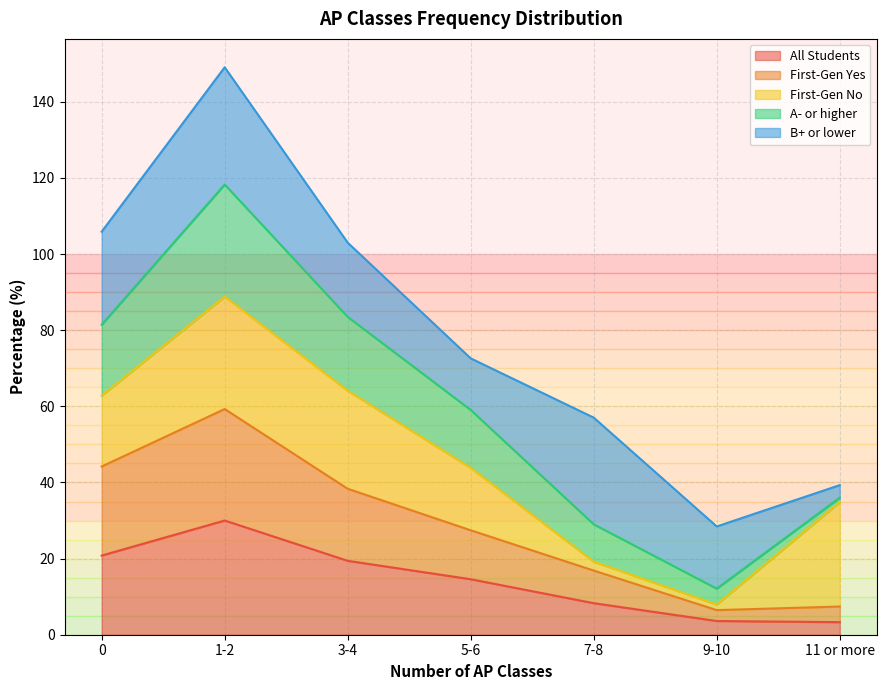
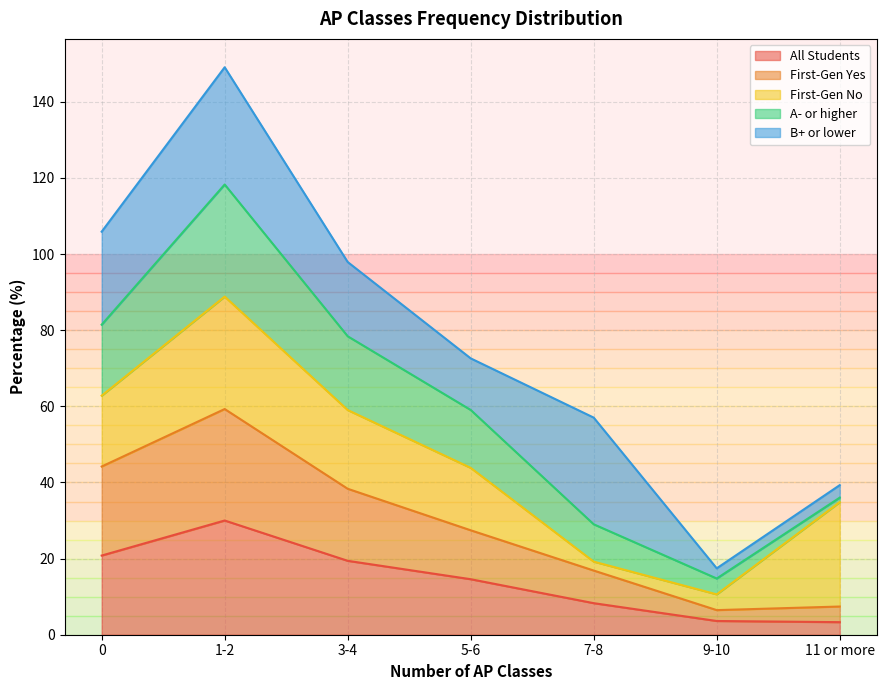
First-Gen No, 3-4: 26 -> 21
First-Gen No, 9-10: 1 -> 4
B+ or lower, 9-10: 16 -> 3
